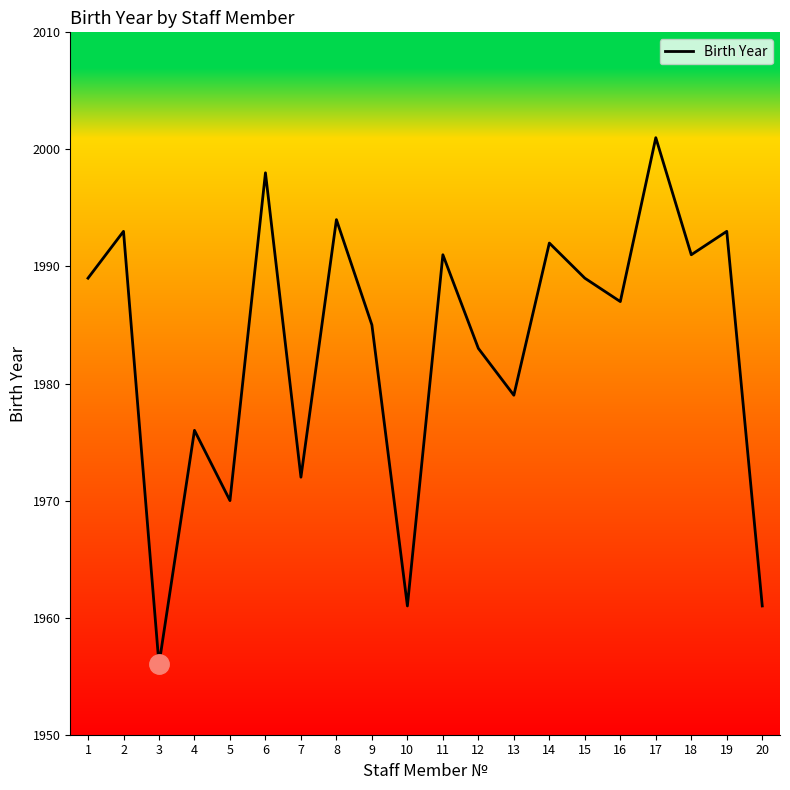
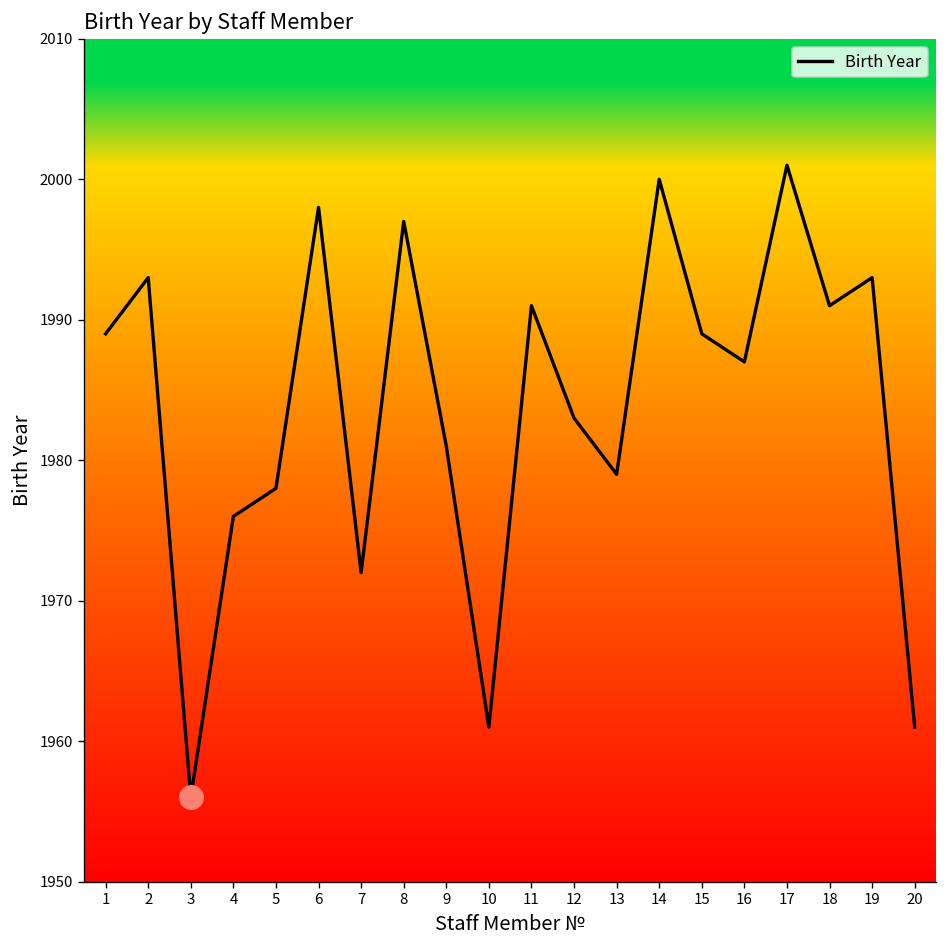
Birth Year, 5: 1970 -> 1978
Birth Year, 8: 1994 -> 1997
Birth Year, 9: 1985 -> 1981
Birth Year, 14: 1992 -> 2000
